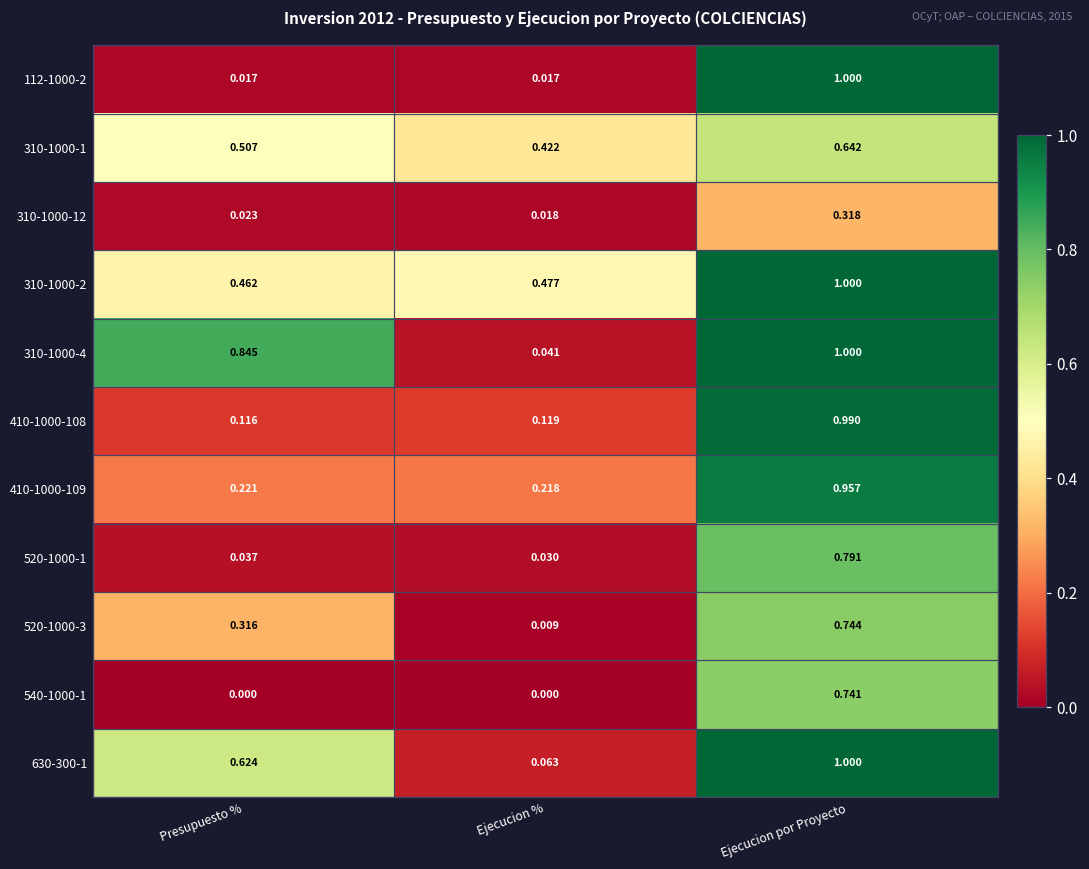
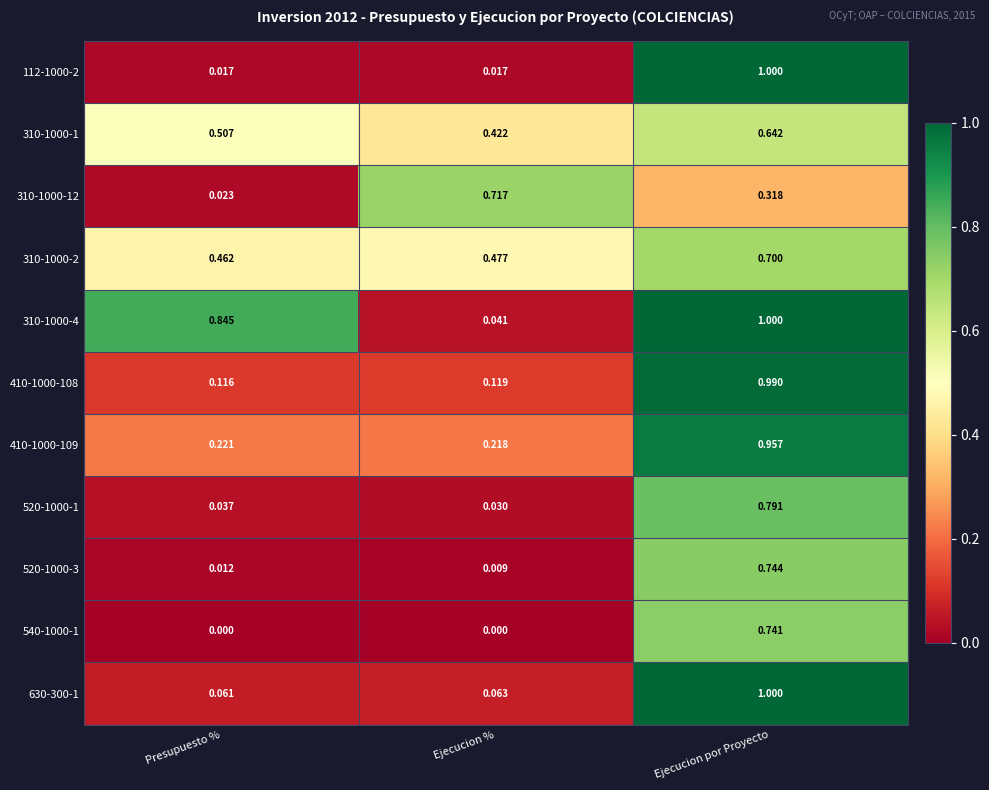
310-1000-12, Ejecucion %: 0.018 -> 0.717
310-1000-2, Ejecucion por Proyecto: 1.000 -> 0.700
520-1000-3, Presupuesto %: 0.316 -> 0.012
630-300-1, Presupuesto %: 0.624 -> 0.061
